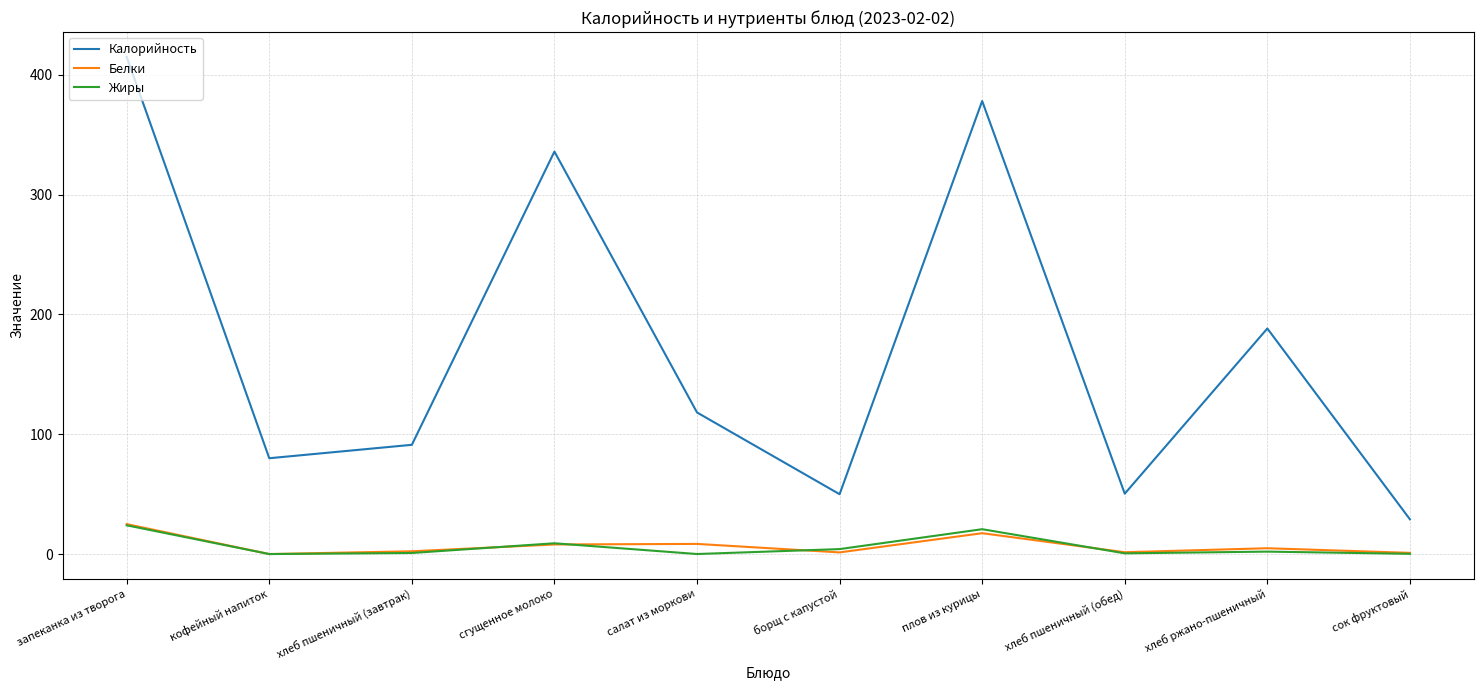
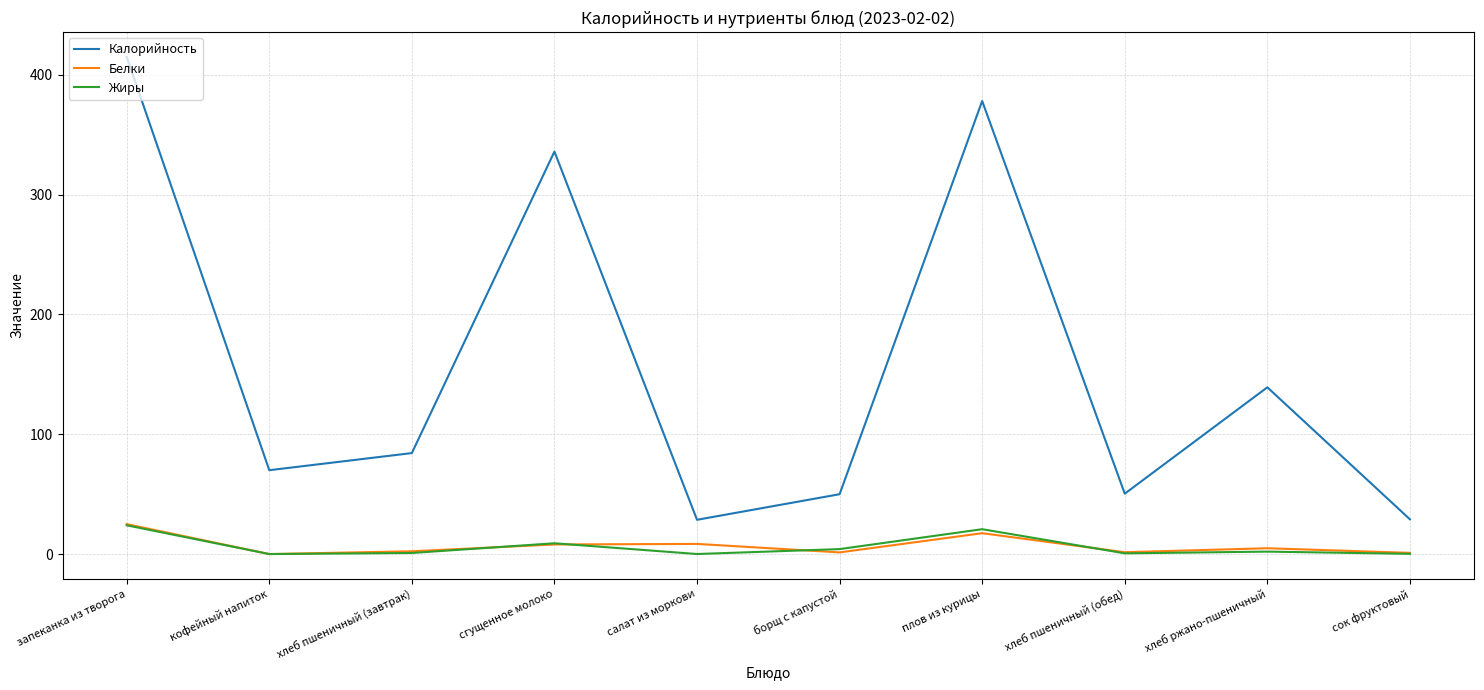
Калорийность, кофейный напиток: 80 -> 70
Калорийность, хлеб пшеничный (завтрак): 91 -> 84
Калорийность, салат из моркови: 118 -> 29
Калорийность, хлеб ржано-пшеничный: 188 -> 139
